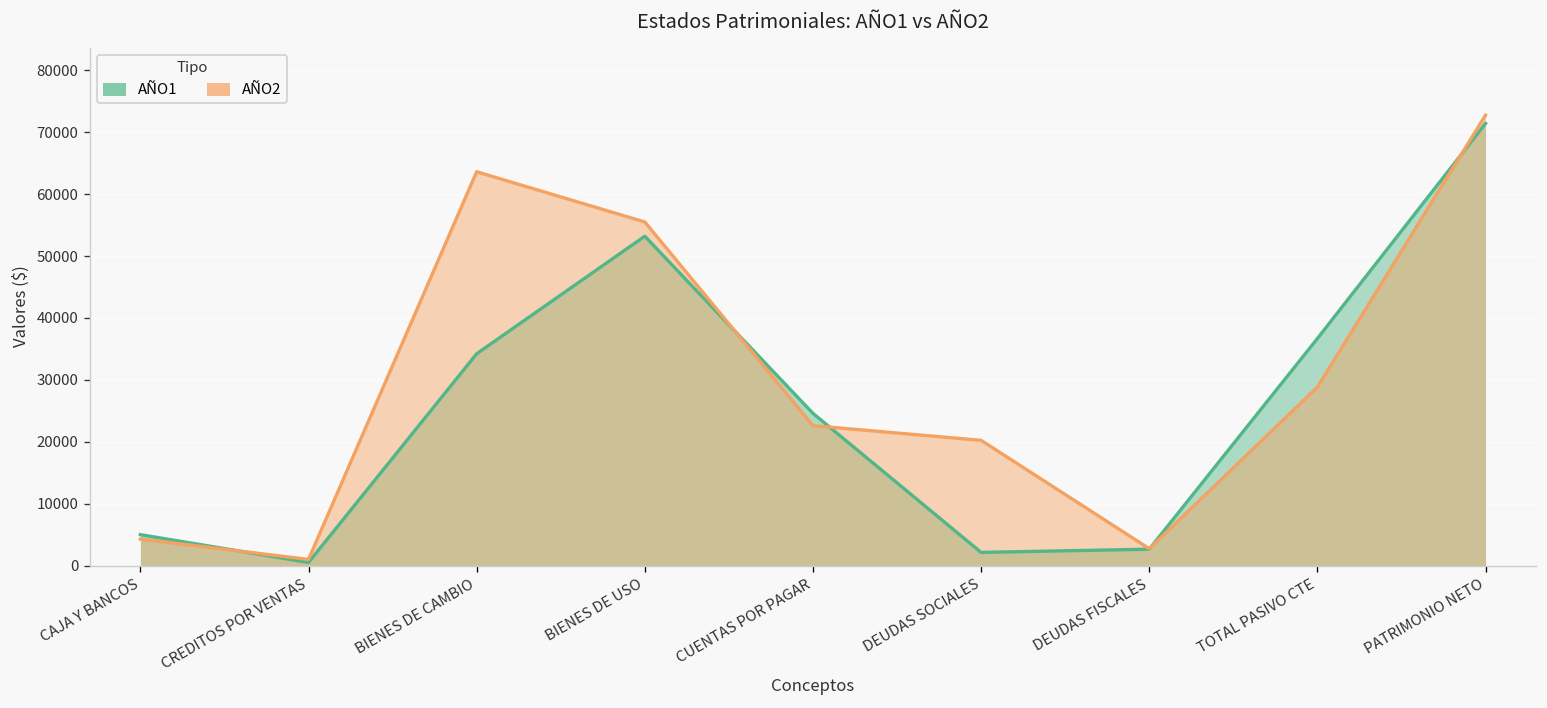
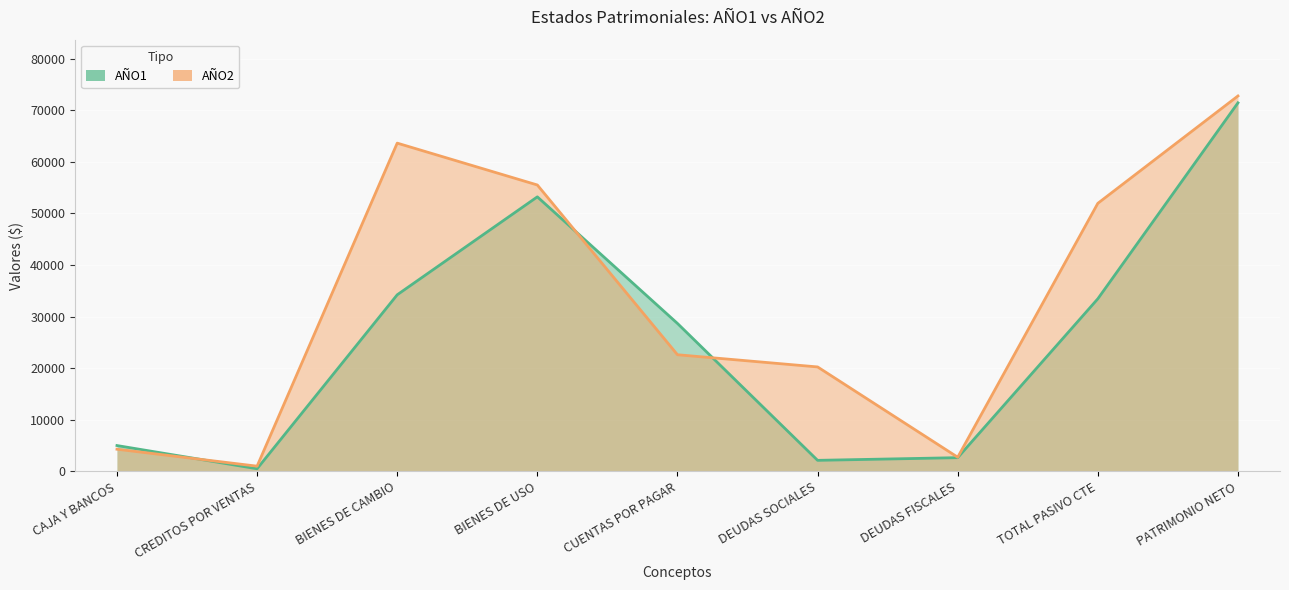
AÑO1, CUENTAS POR PAGAR: 25000 -> 29000
AÑO1, TOTAL PASIVO CTE: 37000 -> 33000
AÑO2, TOTAL PASIVO CTE: 29000 -> 52000
